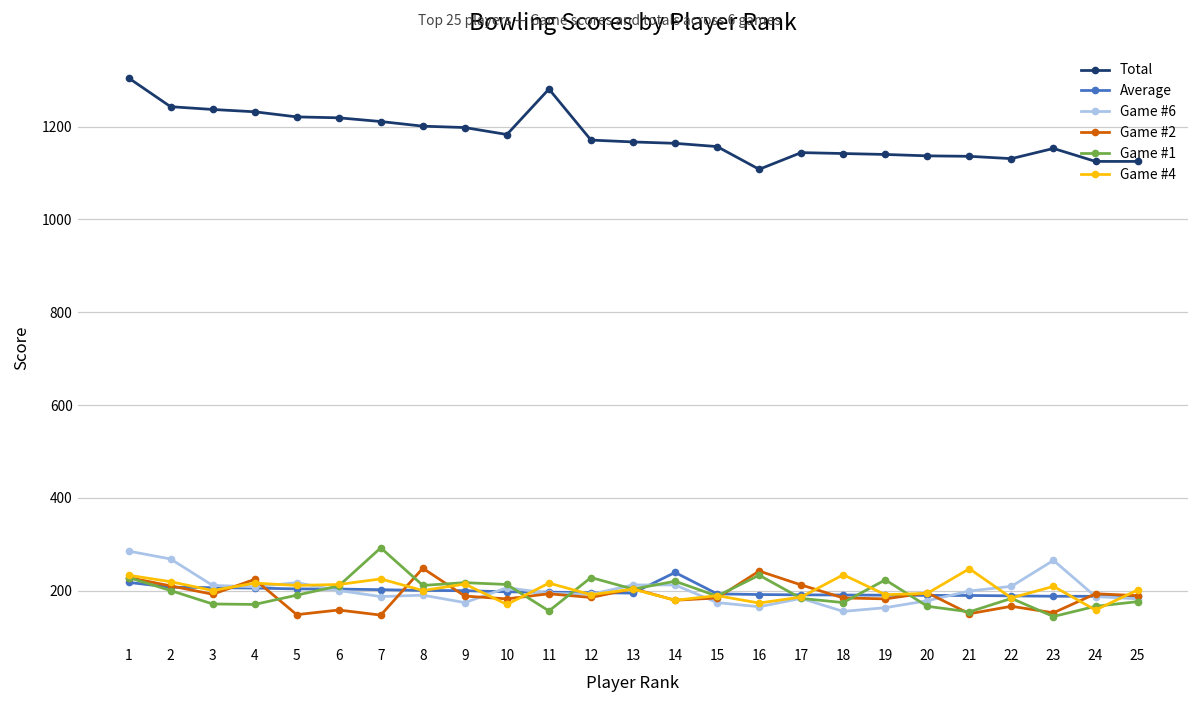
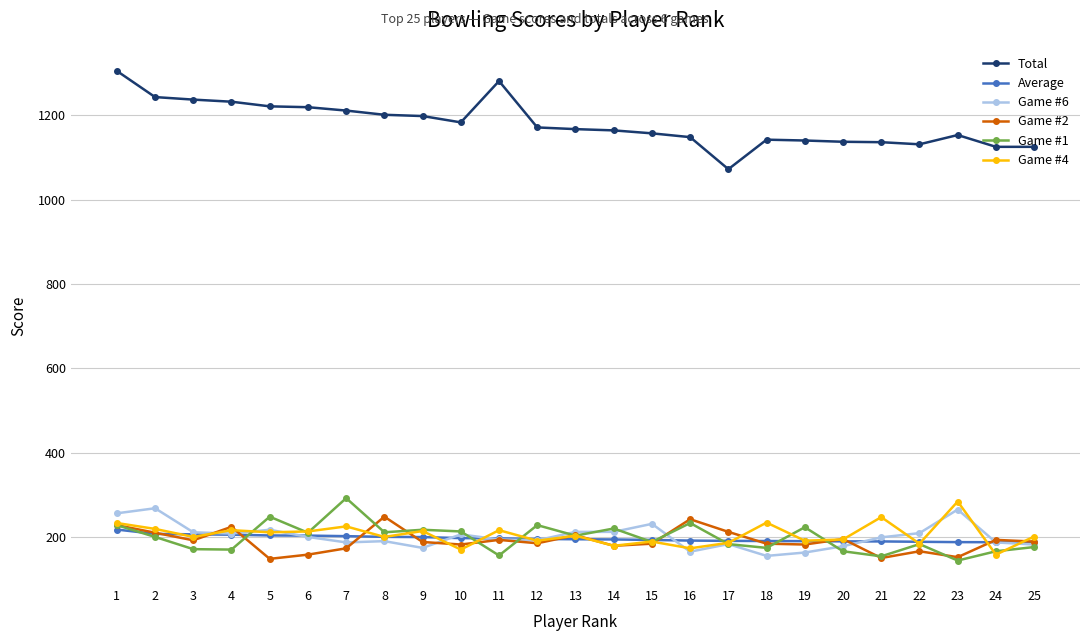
Game #6, 1: 290 -> 260
Game #1, 5: 190 -> 250
Game #2, 7: 150 -> 170
Average, 14: 240 -> 190
Game #6, 15: 170 -> 230
Total, 16: 1110 -> 1150
Total, 17: 1140 -> 1070
Game #4, 23: 210 -> 280
